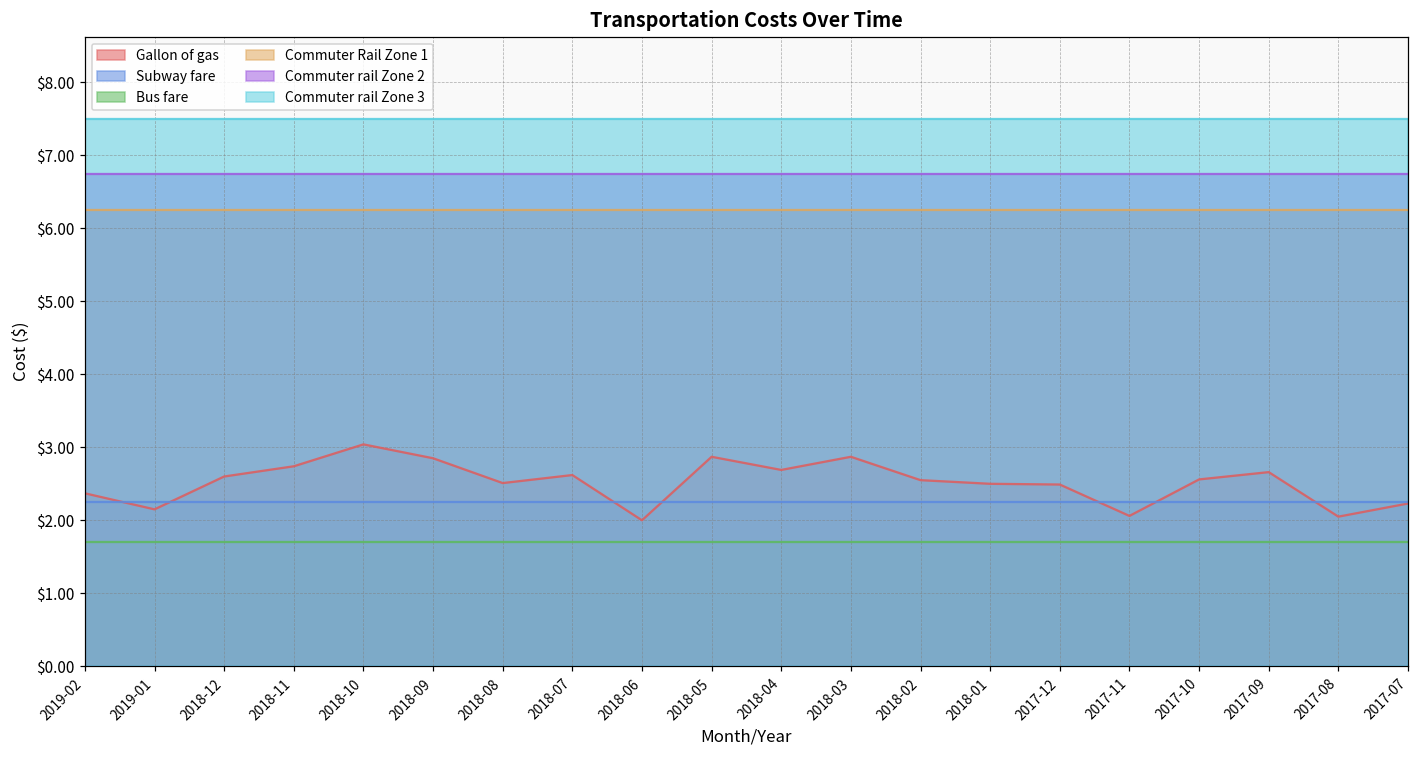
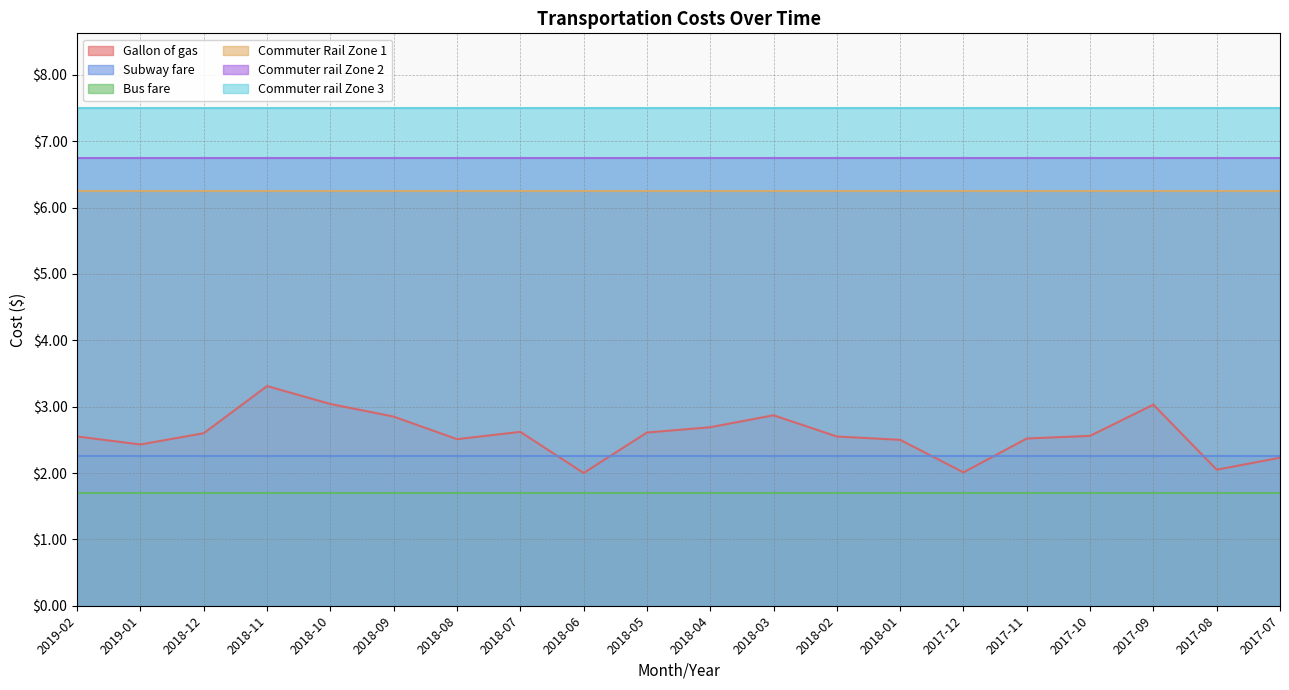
Gallon of gas, 2019-02: $2.4 -> $2.6
Gallon of gas, 2019-01: $2.2 -> $2.4
Gallon of gas, 2018-11: $2.7 -> $3.3
Gallon of gas, 2018-05: $2.9 -> $2.6
Gallon of gas, 2017-12: $2.5 -> $2.0
Gallon of gas, 2017-11: $2.1 -> $2.5
Gallon of gas, 2017-09: $2.7 -> $3.0
